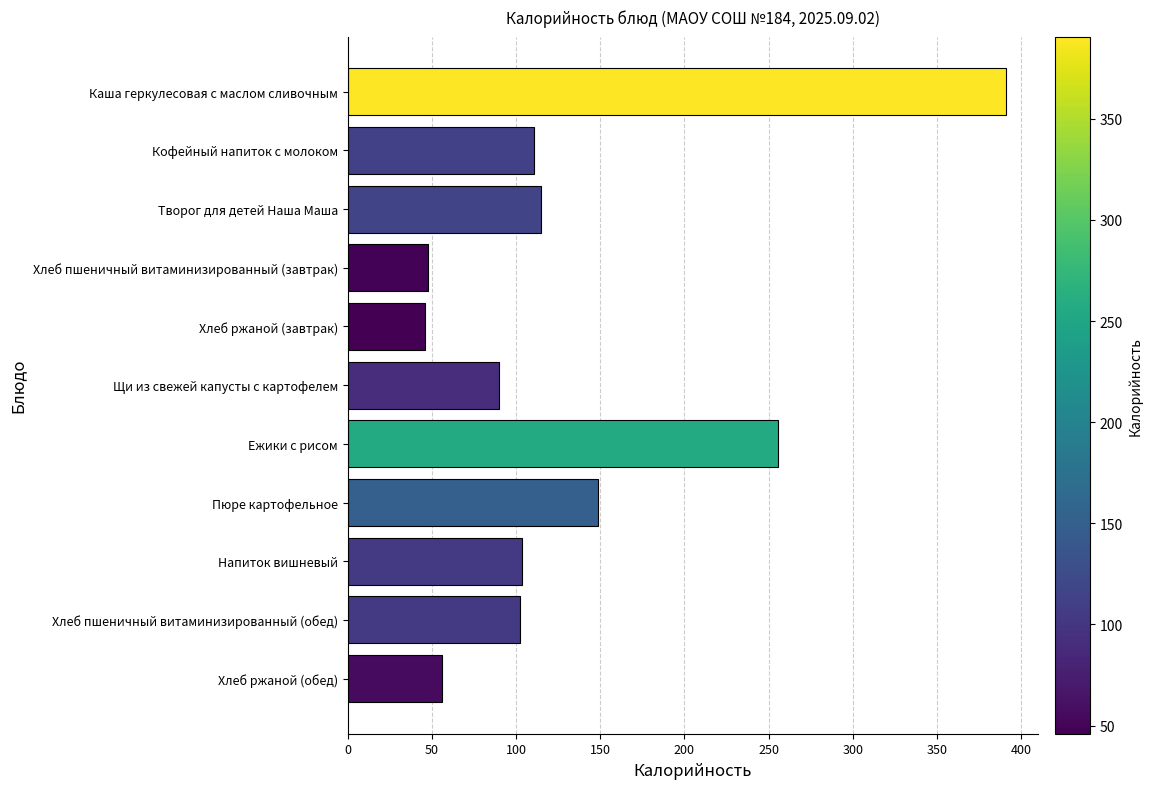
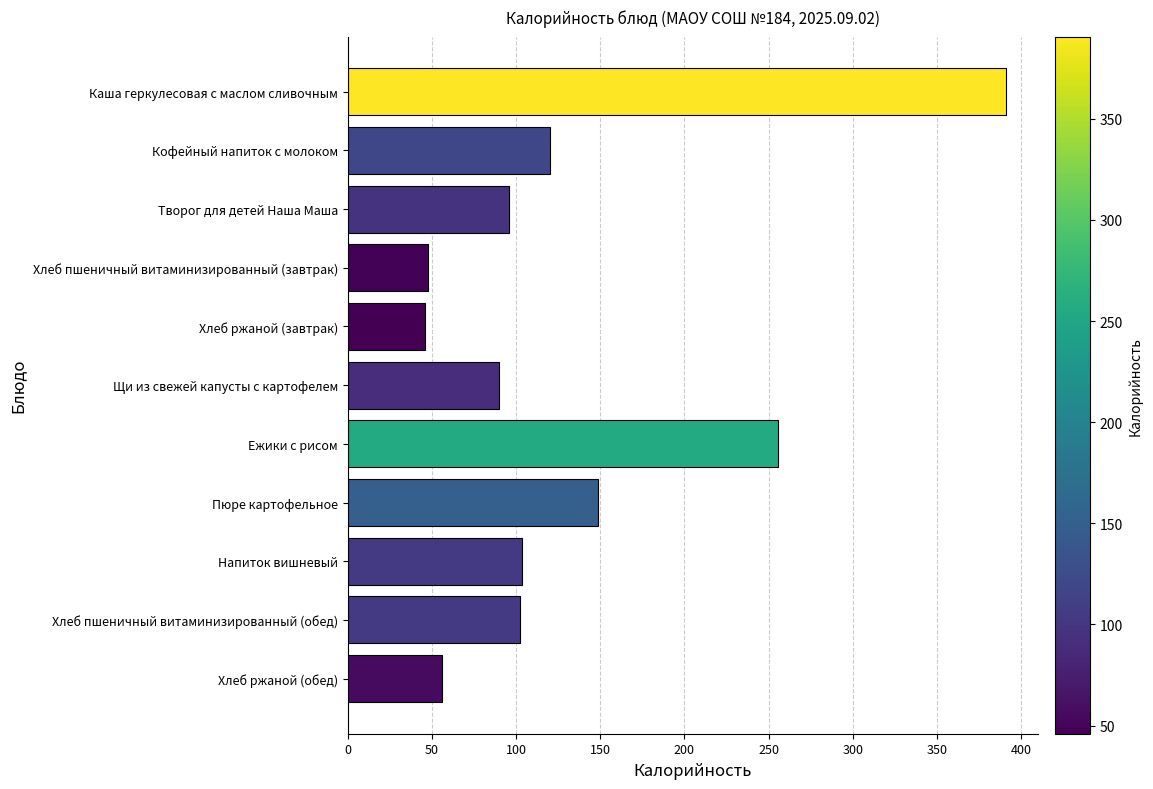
Кофейный напиток с молоком: 111 -> 120
Творог для детей Наша Маша: 115 -> 96
